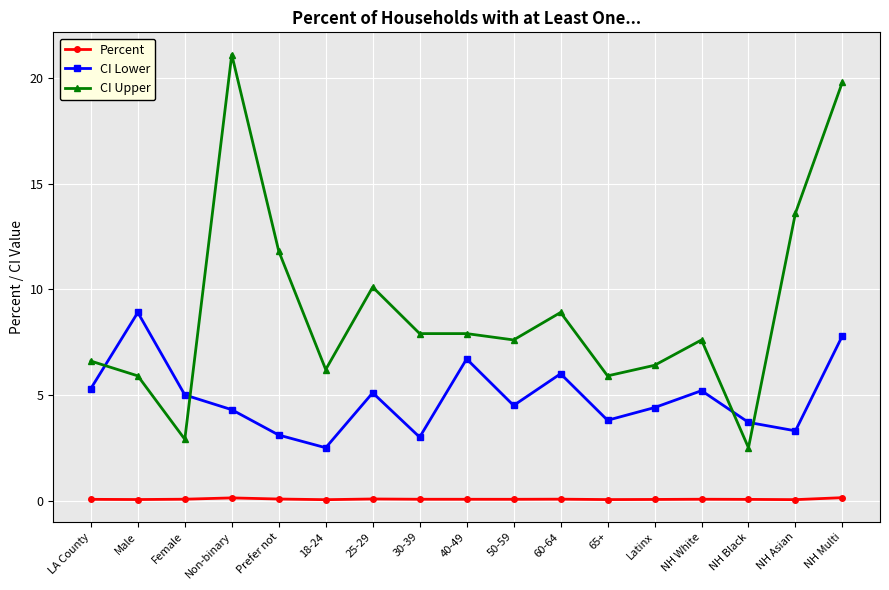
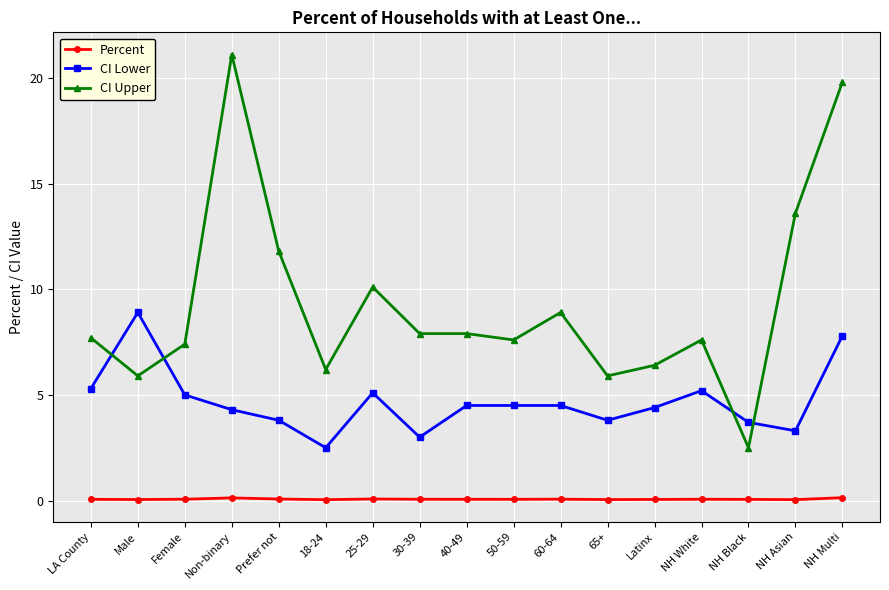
CI Upper, LA County: 6.6 -> 7.7
CI Upper, Female: 2.9 -> 7.4
CI Lower, Prefer not: 3.1 -> 3.8
CI Lower, 40-49: 6.7 -> 4.5
CI Lower, 60-64: 6.0 -> 4.5
